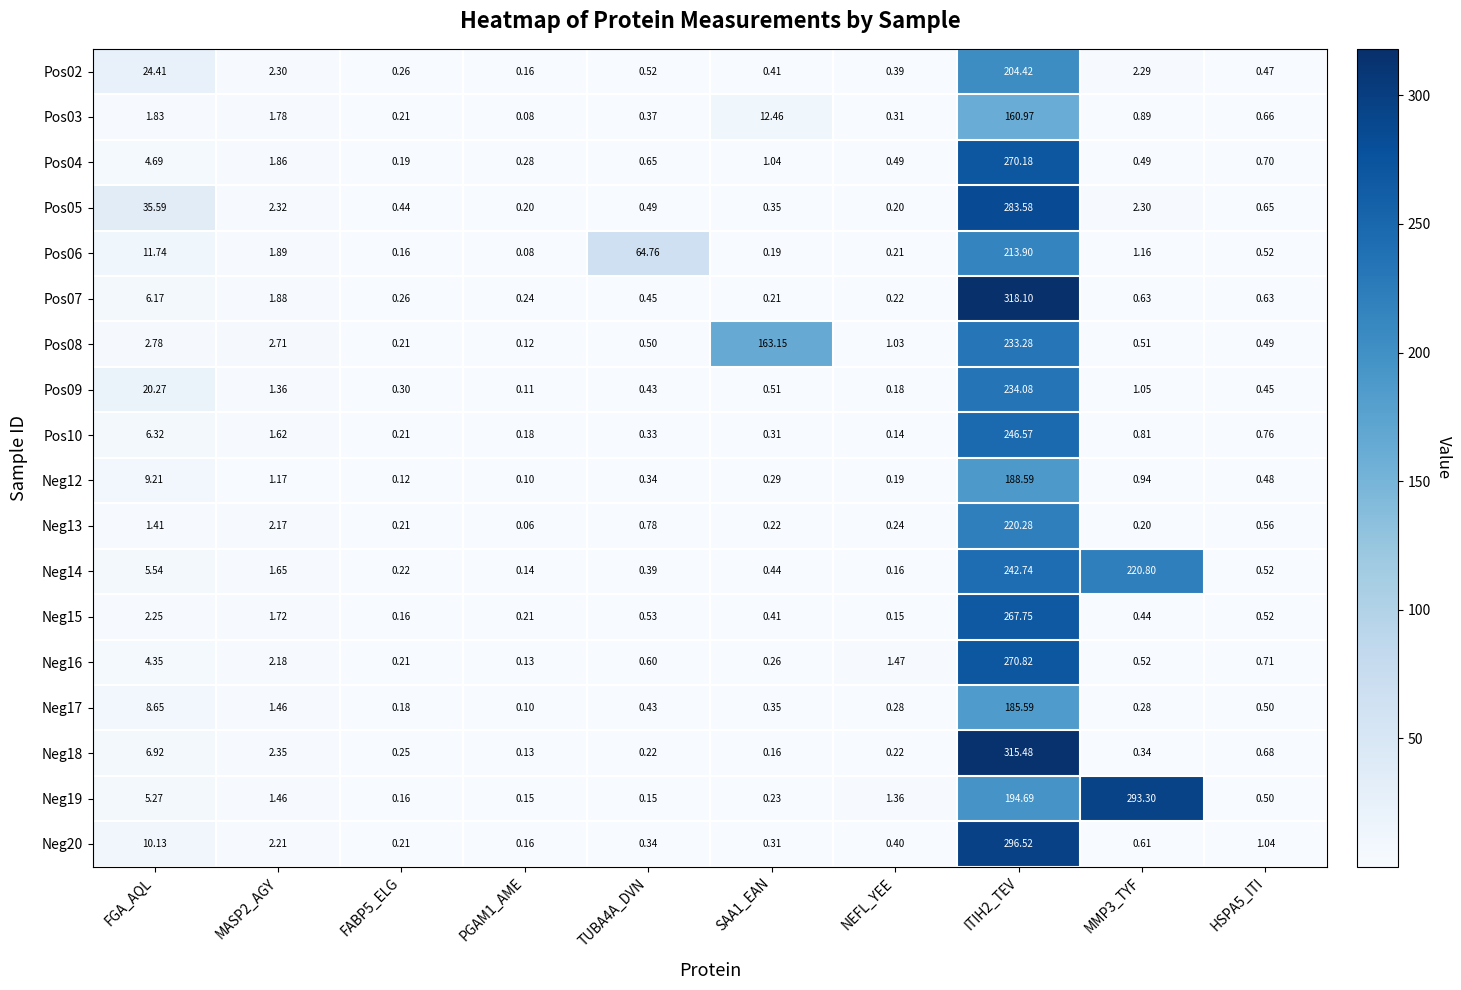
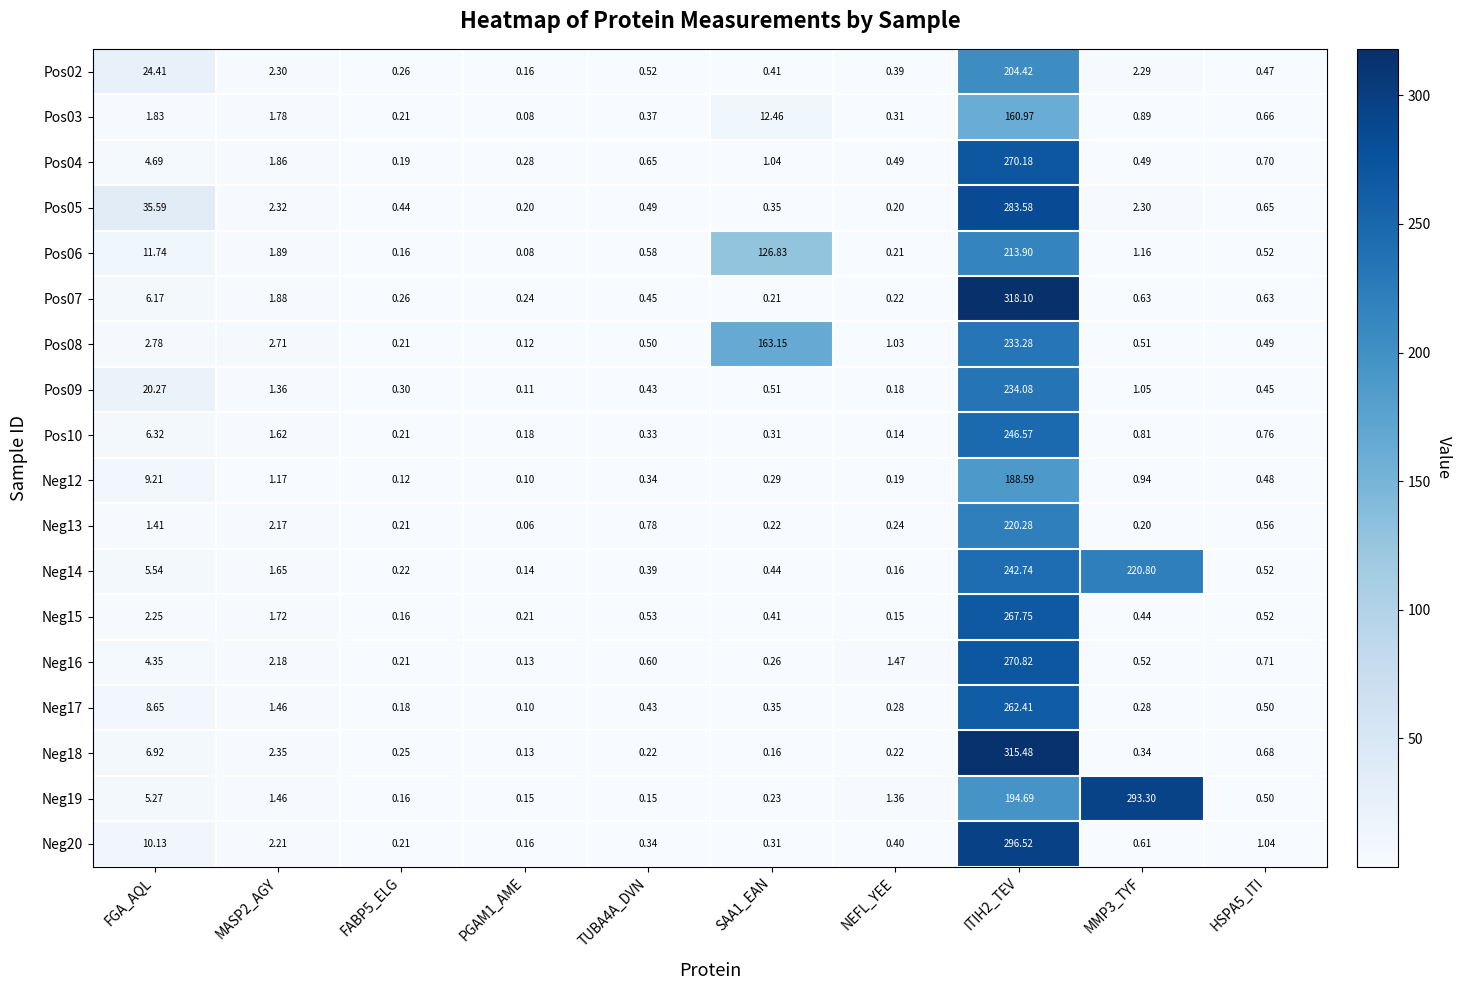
Pos06, TUBA4A_DVN: 64.76 -> 0.58
Pos06, SAA1_EAN: 0.19 -> 126.83
Neg17, ITIH2_TEV: 185.59 -> 262.41
